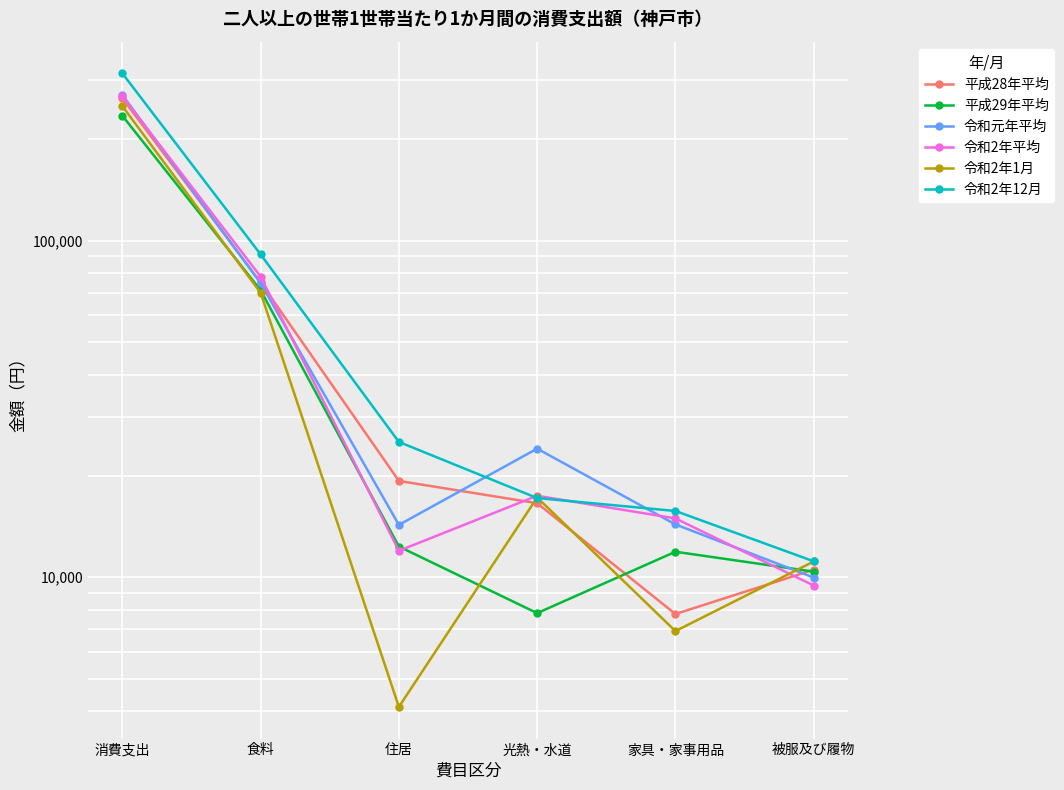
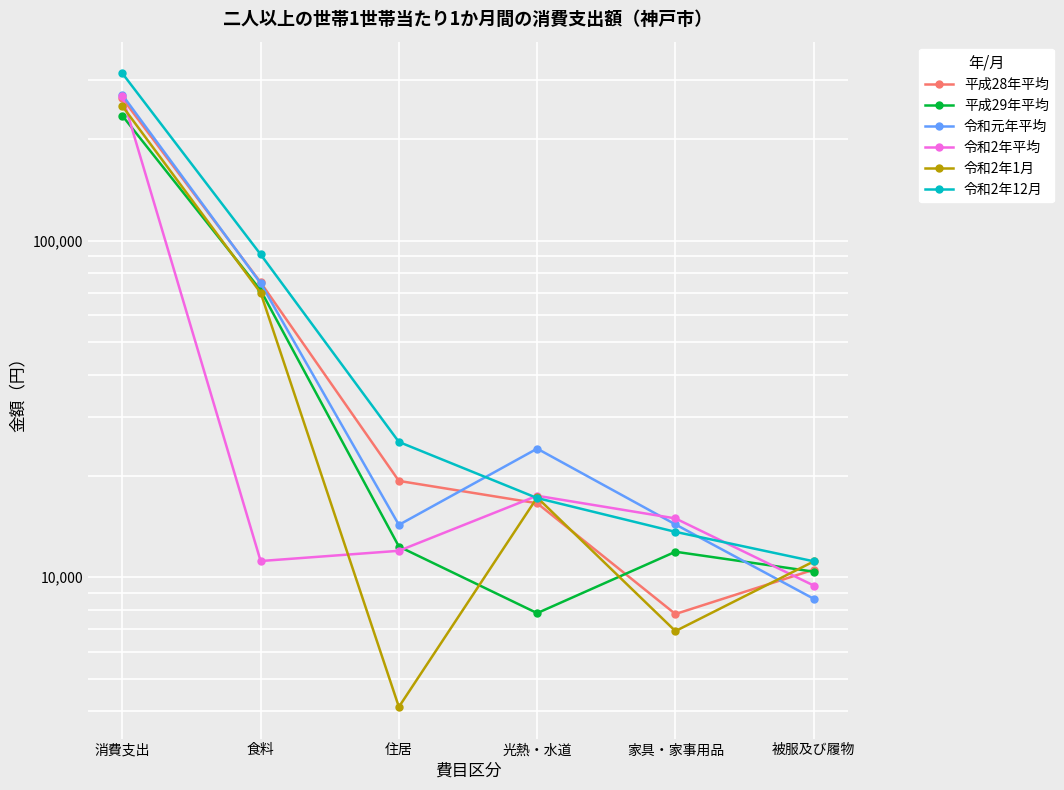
令和2年平均, 食料: 78,000 -> 11,200
令和2年12月, 家具・家事用品: 16,000 -> 13,600
令和元年平均, 被服及び履物: 10,000 -> 8,600
